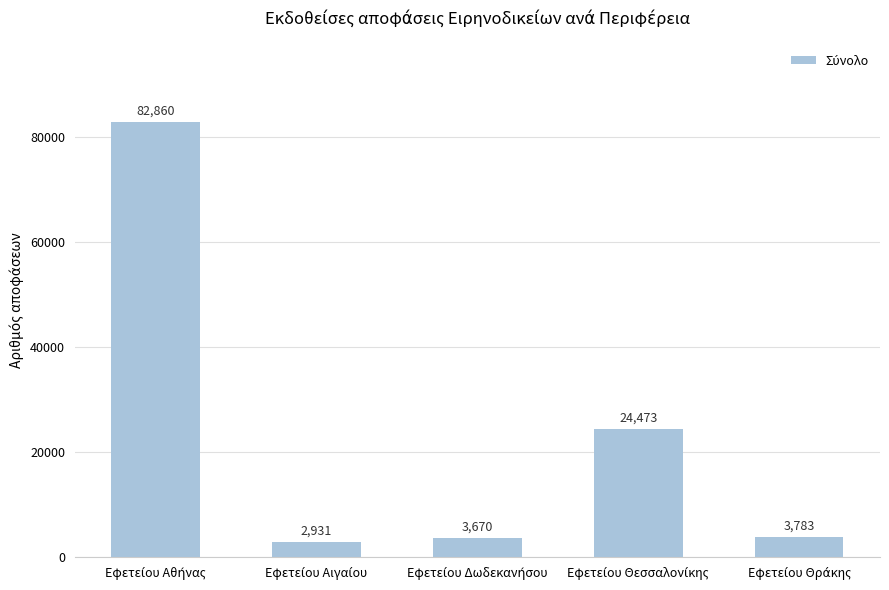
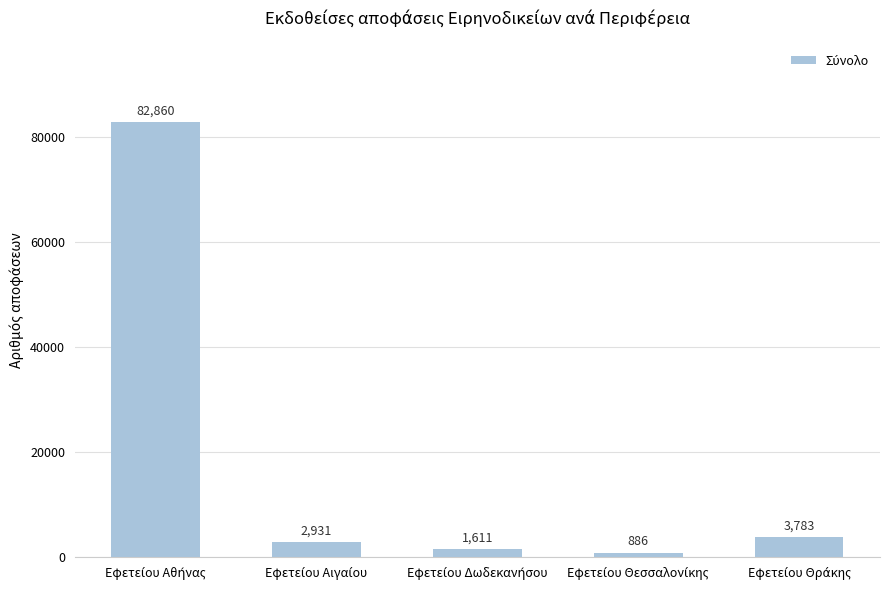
Εφετείου Δωδεκανήσου: 3,670 -> 1,611
Εφετείου Θεσσαλονίκης: 24,473 -> 886
